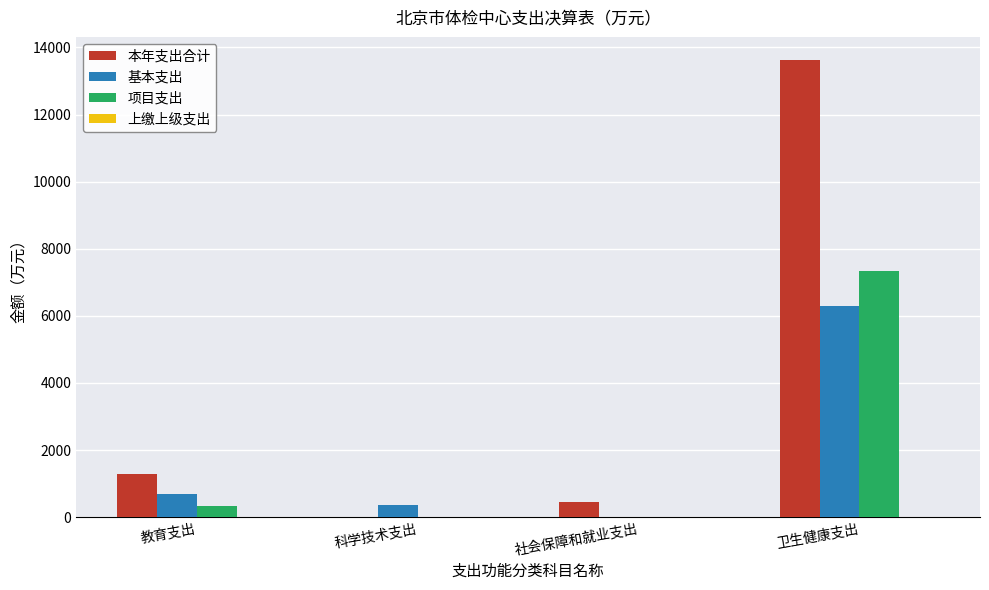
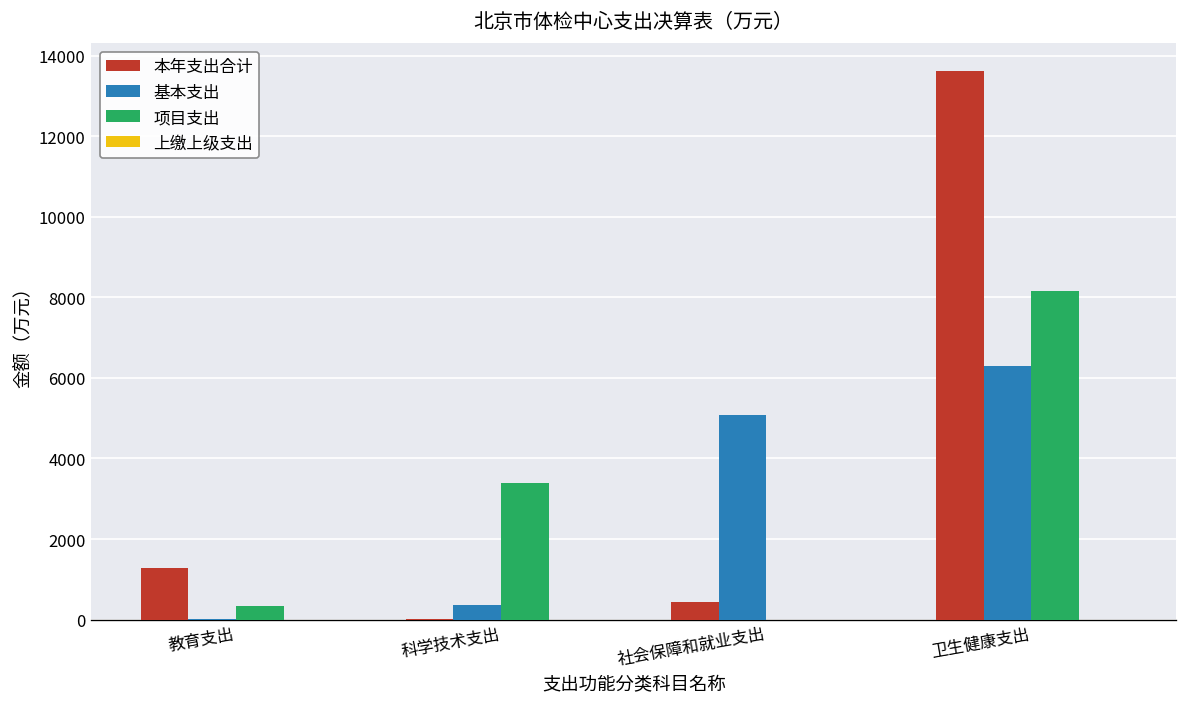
基本支出, 教育支出: 700 -> 0
项目支出, 科学技术支出: 0 -> 3400
基本支出, 社会保障和就业支出: 0 -> 5100
项目支出, 卫生健康支出: 7300 -> 8100
